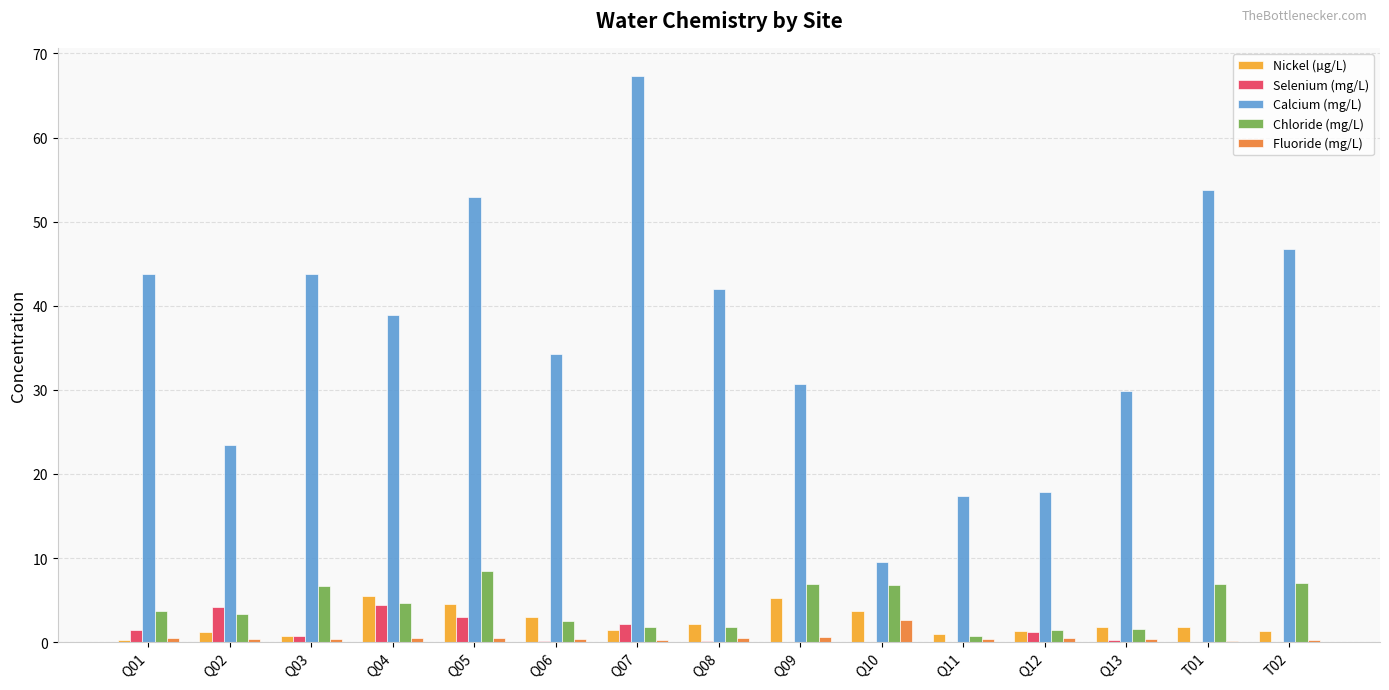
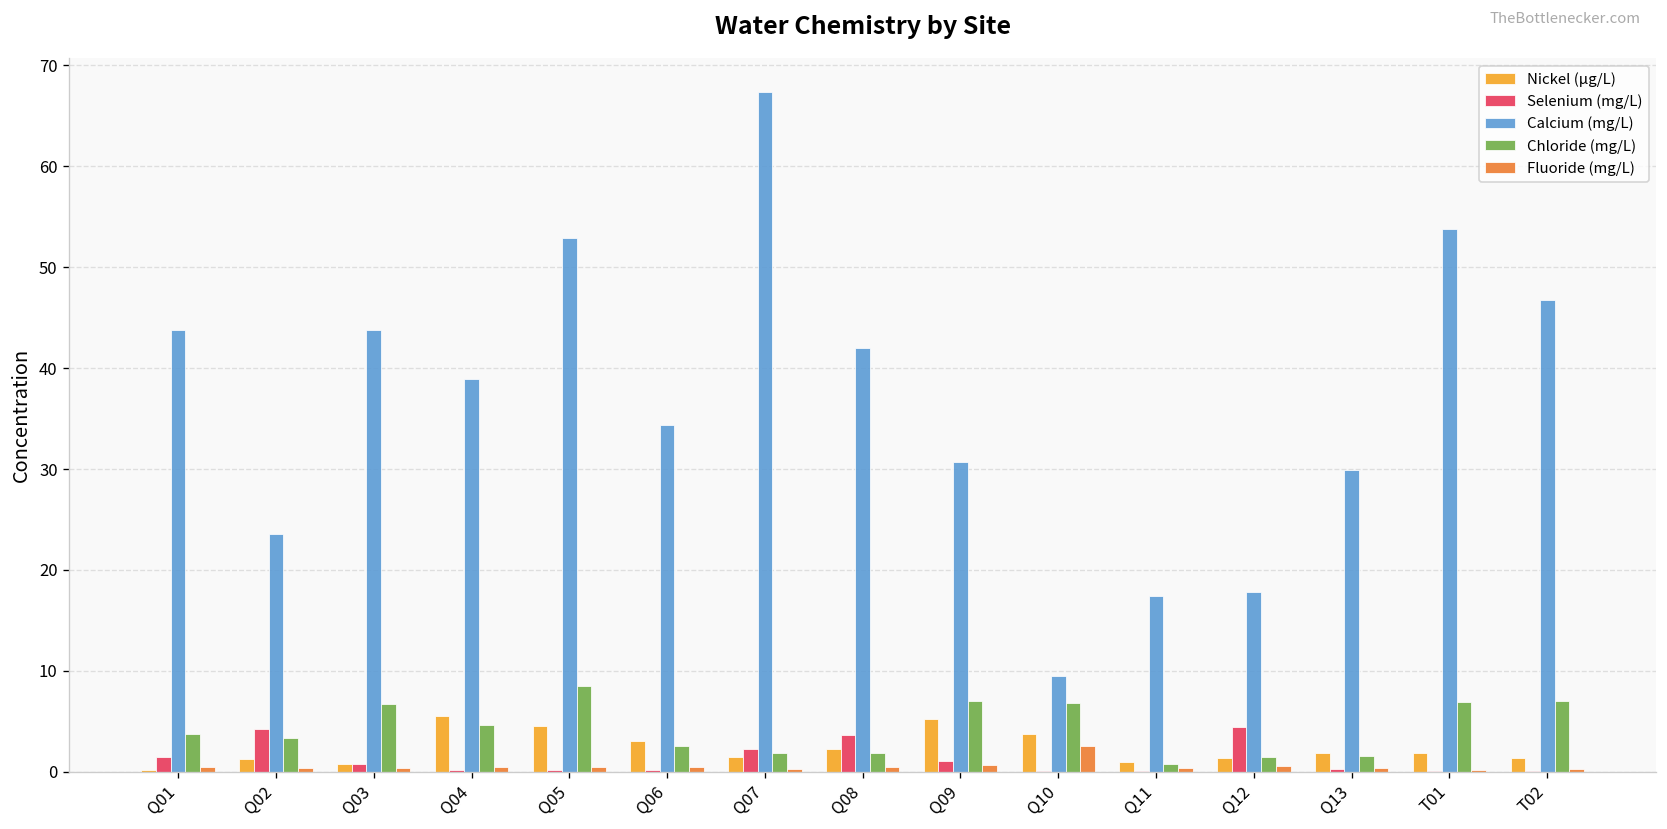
Selenium (mg/L), Q04: 4 -> 0
Selenium (mg/L), Q05: 3 -> 0
Selenium (mg/L), Q08: 0 -> 4
Selenium (mg/L), Q09: 0 -> 1
Selenium (mg/L), Q12: 1 -> 4
